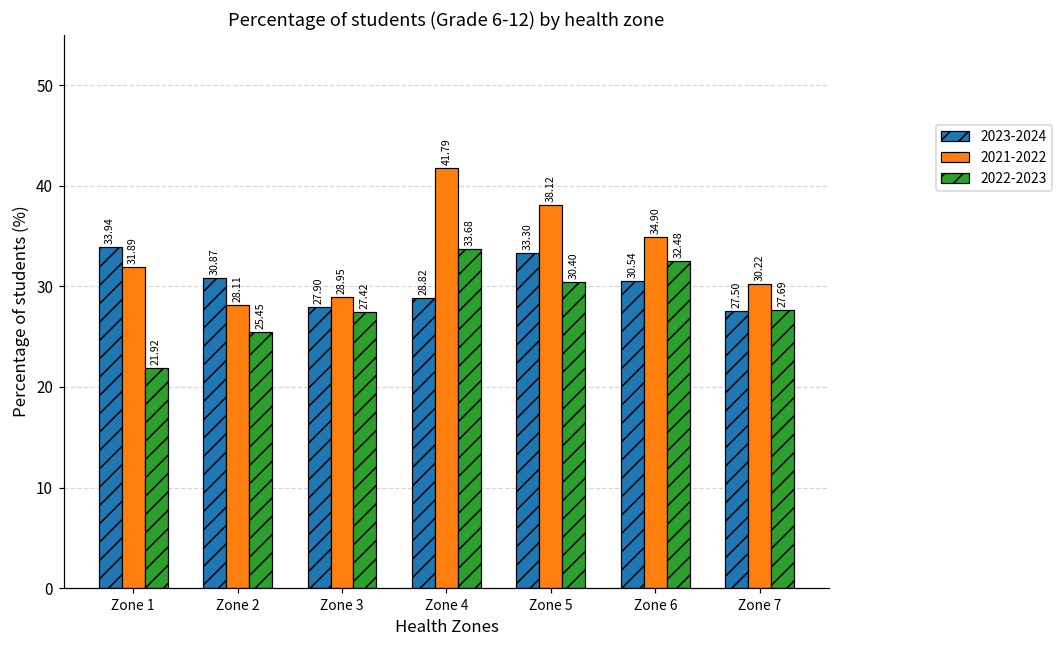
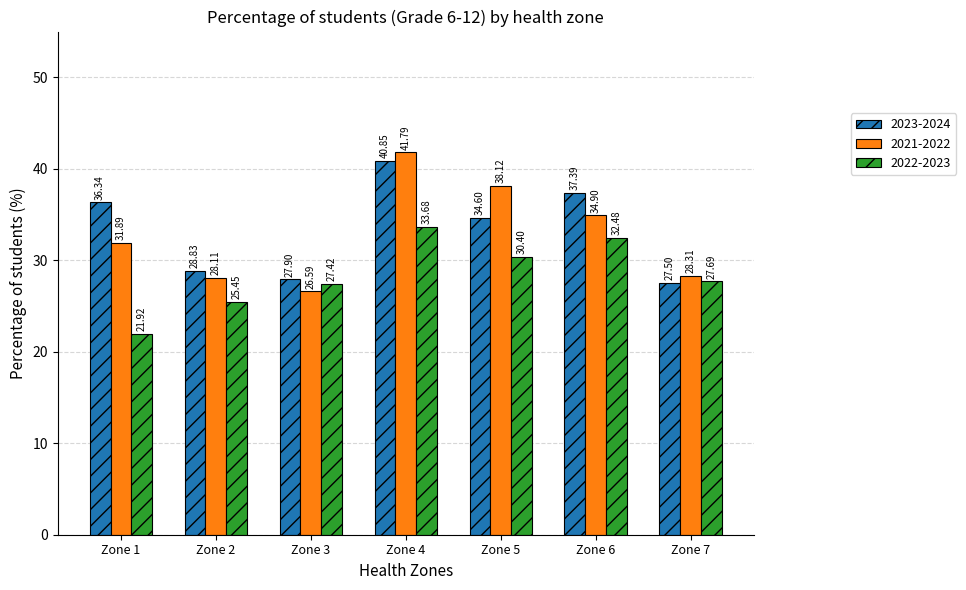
2023-2024, Zone 1: 33.94 -> 36.34
2023-2024, Zone 2: 30.87 -> 28.83
2021-2022, Zone 3: 28.95 -> 26.59
2023-2024, Zone 4: 28.82 -> 40.85
2023-2024, Zone 5: 33.30 -> 34.60
2023-2024, Zone 6: 30.54 -> 37.39
2021-2022, Zone 7: 30.22 -> 28.31
